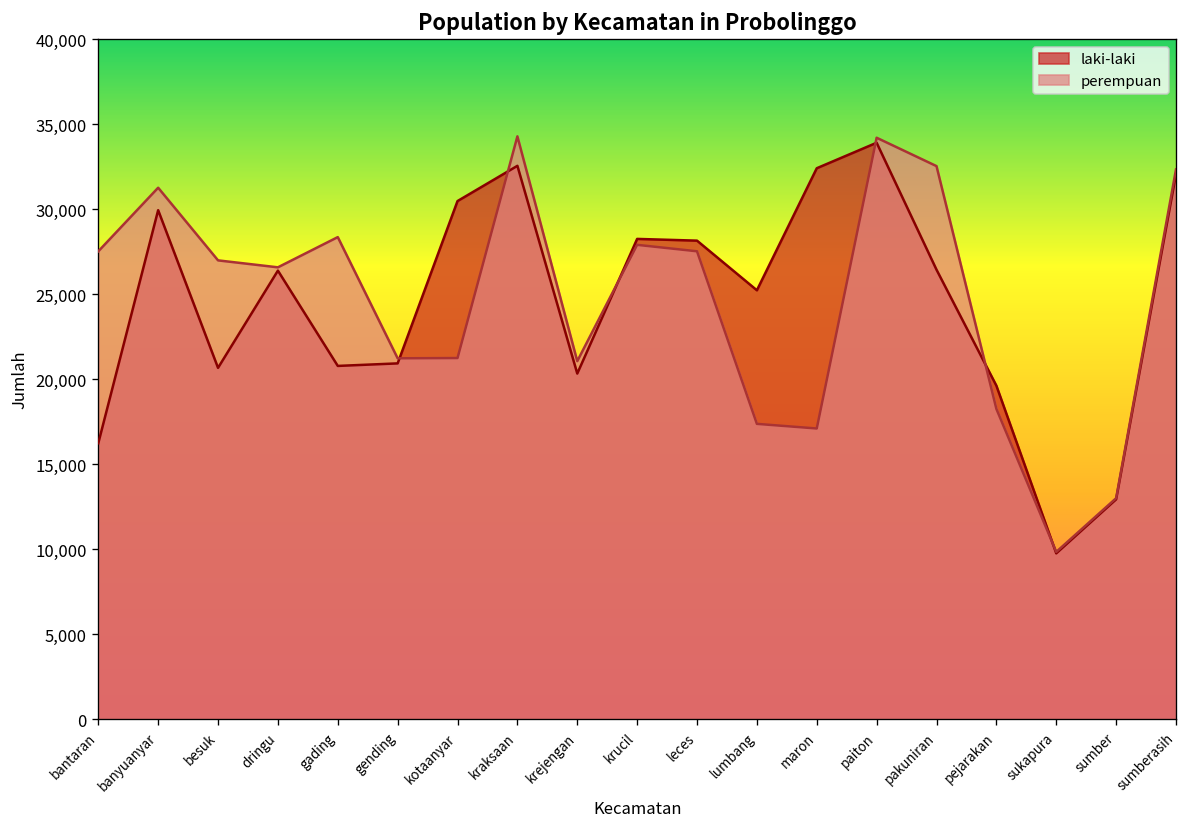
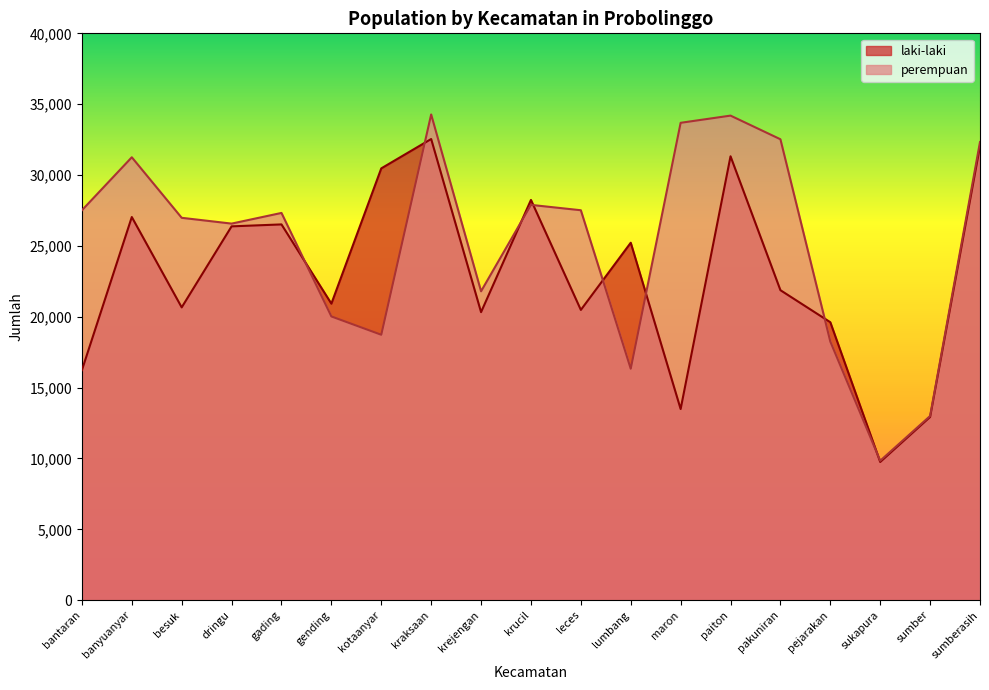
laki-laki, banyuanyar: 29,900 -> 27,000
laki-laki, gading: 20,800 -> 26,500
perempuan, gading: 28,400 -> 27,300
perempuan, gending: 21,200 -> 20,000
perempuan, kotaanyar: 21,200 -> 18,700
perempuan, krejengan: 21,100 -> 21,800
laki-laki, leces: 28,100 -> 20,500
perempuan, lumbang: 17,400 -> 16,300
laki-laki, maron: 32,400 -> 13,500
perempuan, maron: 17,100 -> 33,700
laki-laki, paiton: 33,900 -> 31,300
laki-laki, pakuniran: 26,400 -> 21,900
